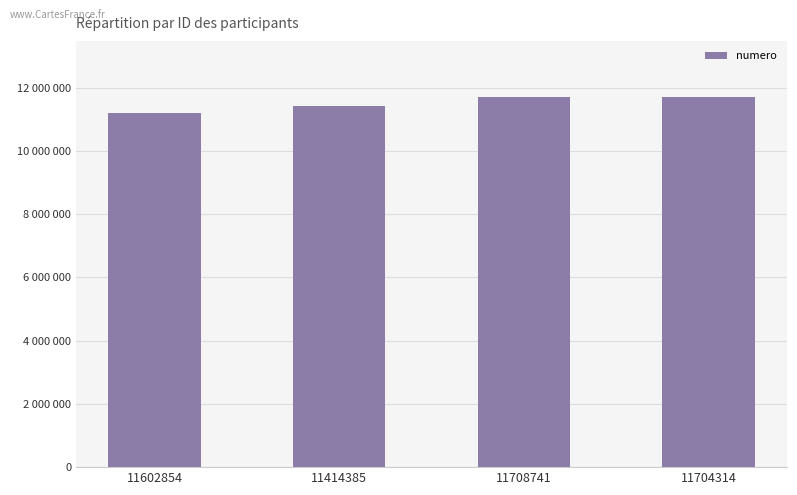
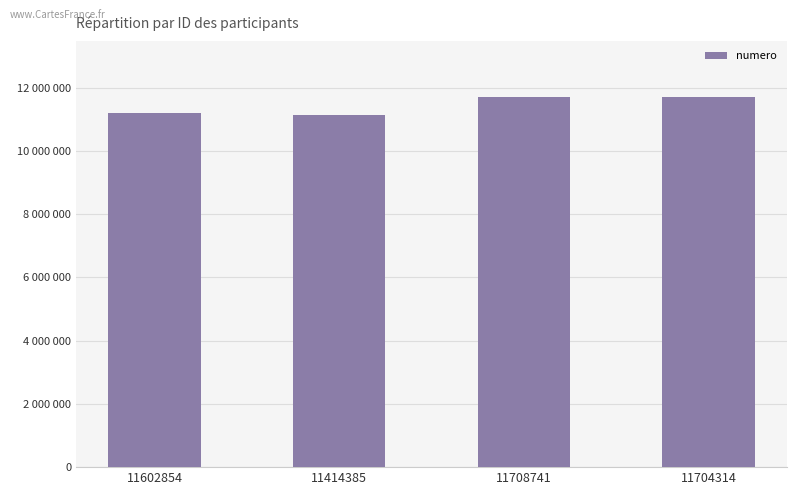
11414385: 11400000 -> 11100000
